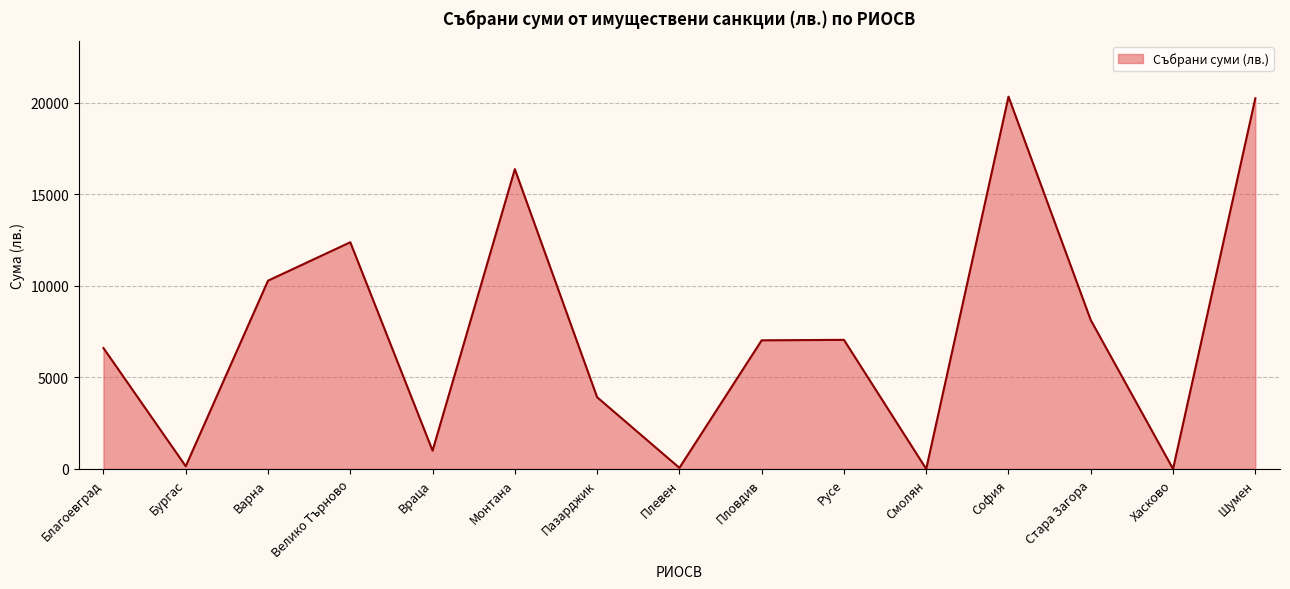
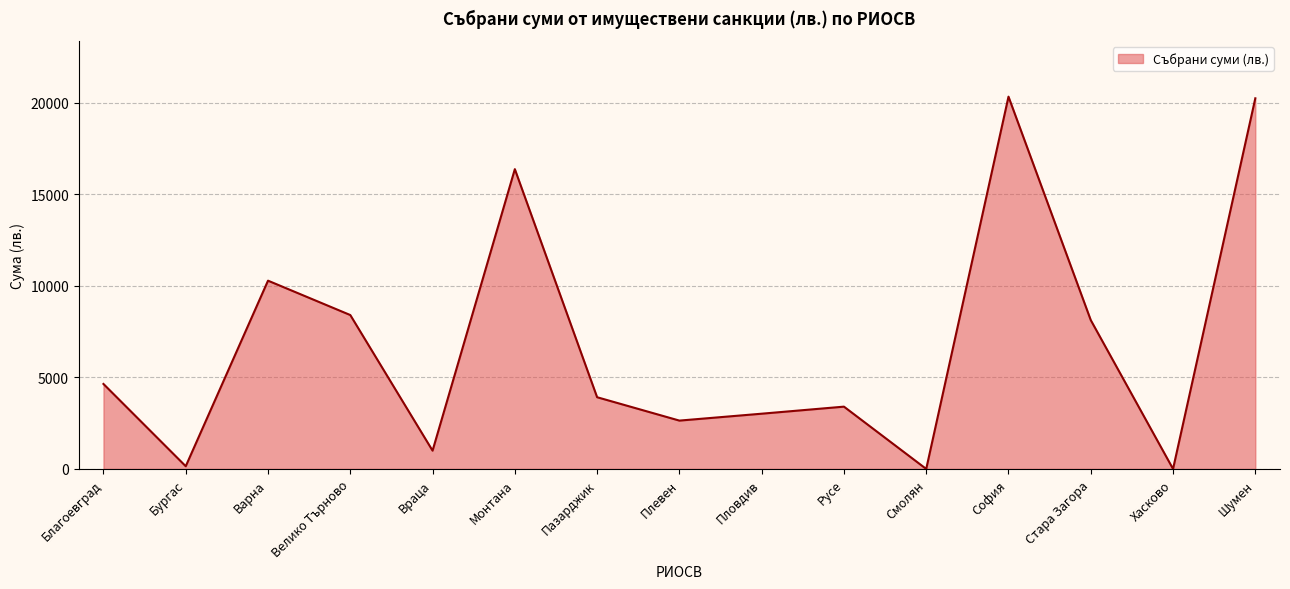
Благоевград: 6600 -> 4600
Велико Търново: 12400 -> 8400
Плевен: 100 -> 2600
Пловдив: 7000 -> 3000
Русе: 7000 -> 3400
